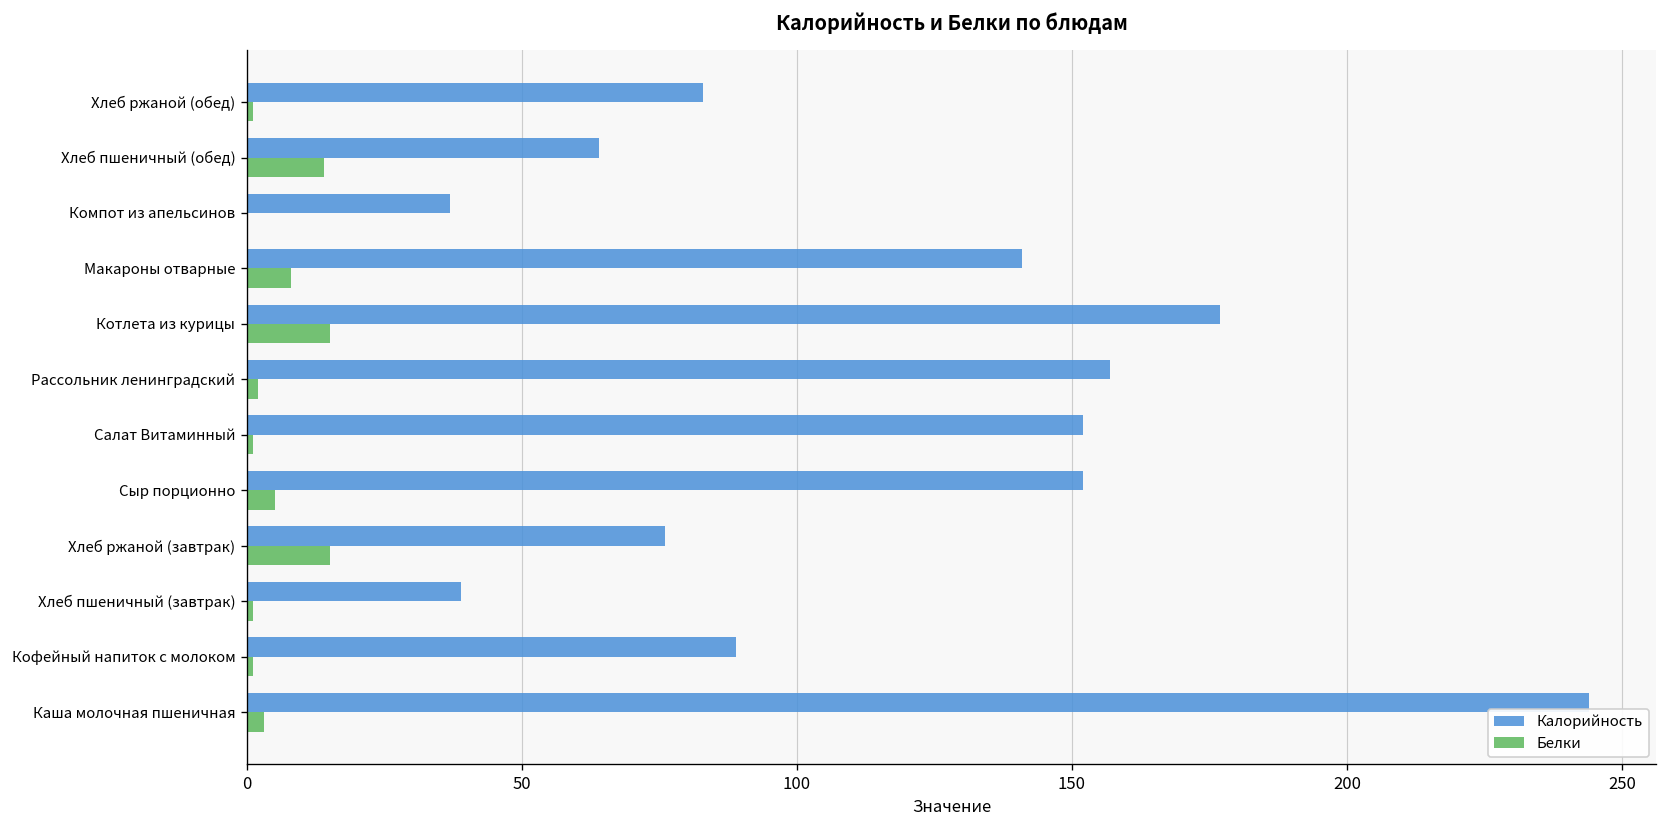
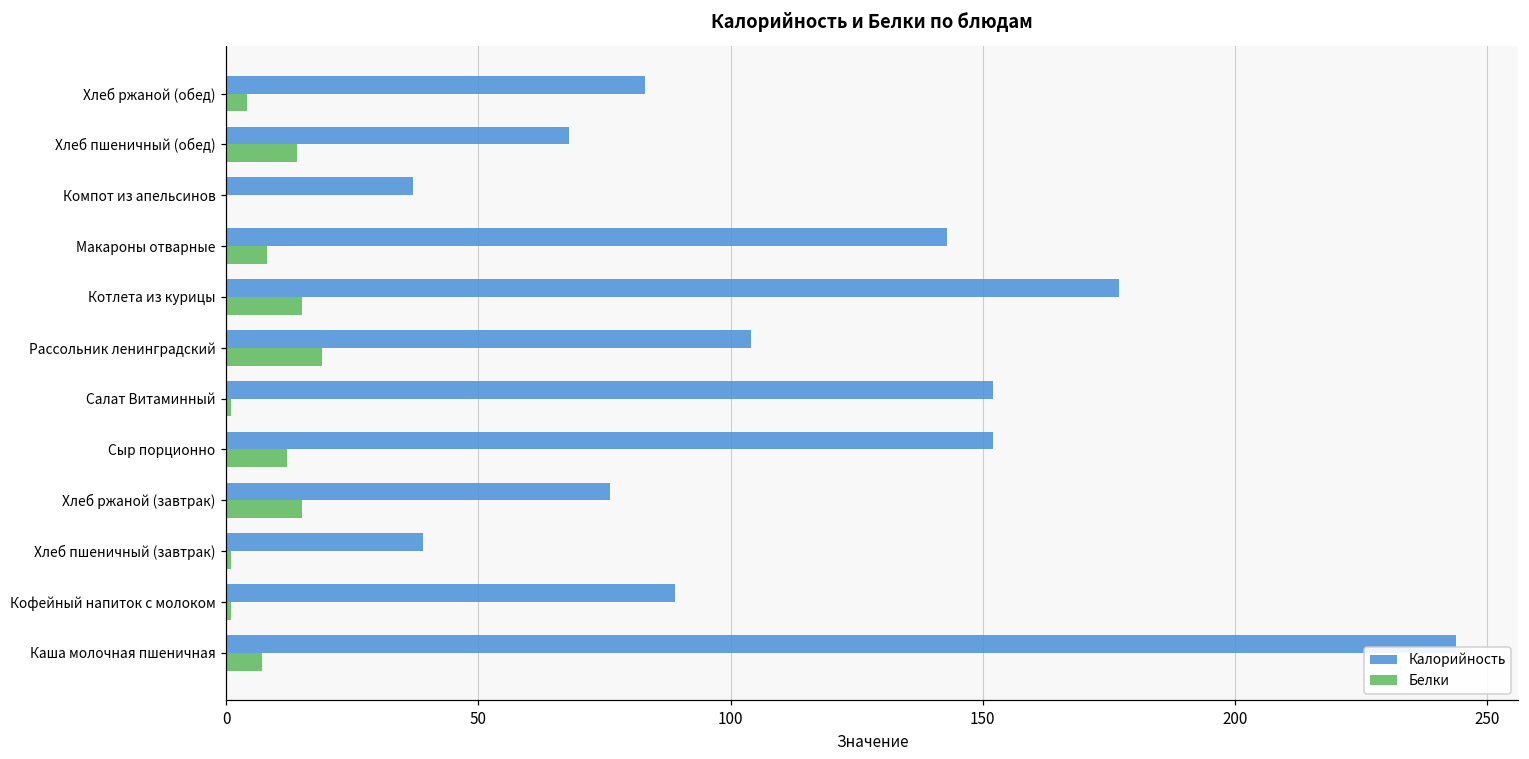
Белки, Хлеб ржаной (обед): 1 -> 4
Калорийность, Хлеб пшеничный (обед): 64 -> 68
Калорийность, Макароны отварные: 141 -> 143
Калорийность, Рассольник ленинградский: 157 -> 104
Белки, Рассольник ленинградский: 2 -> 19
Белки, Сыр порционно: 5 -> 12
Белки, Каша молочная пшеничная: 3 -> 7
